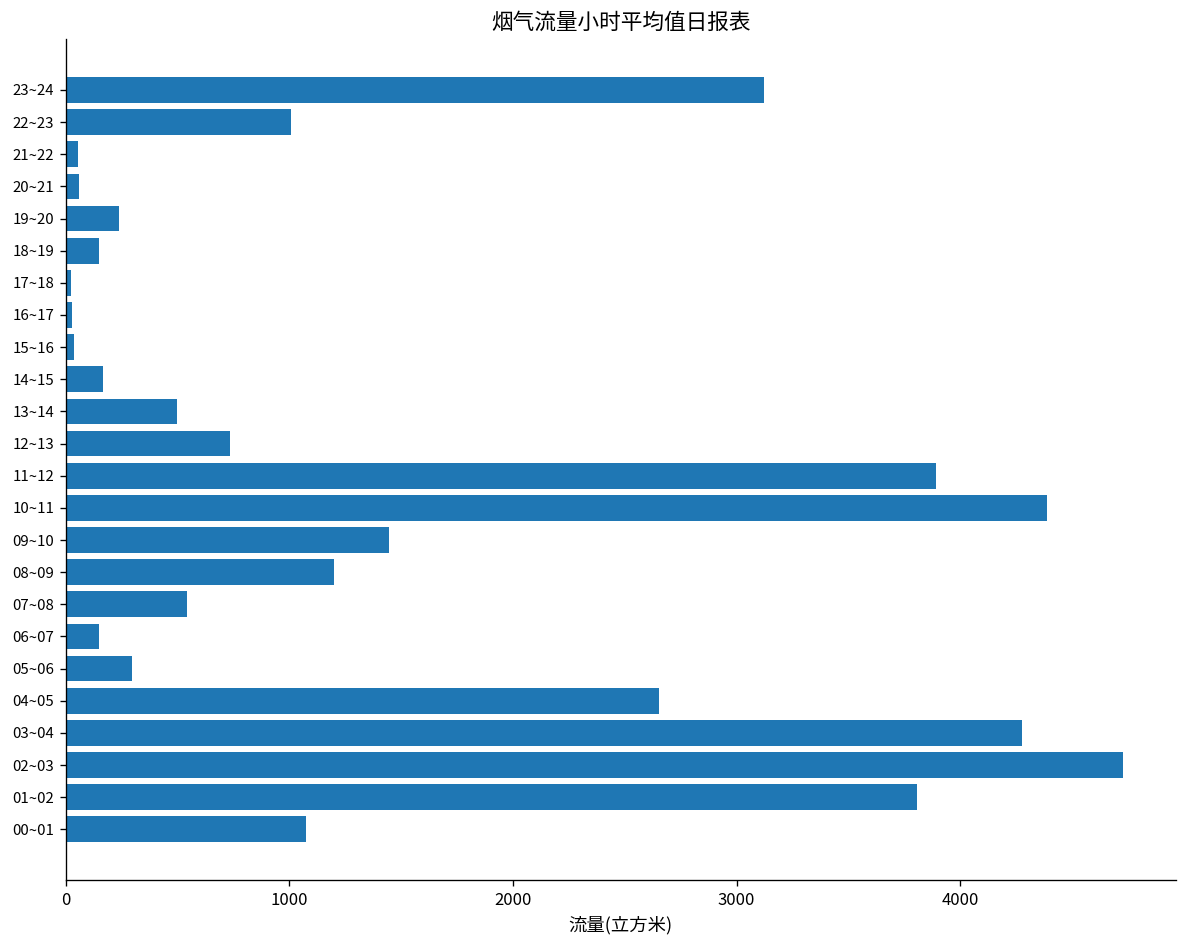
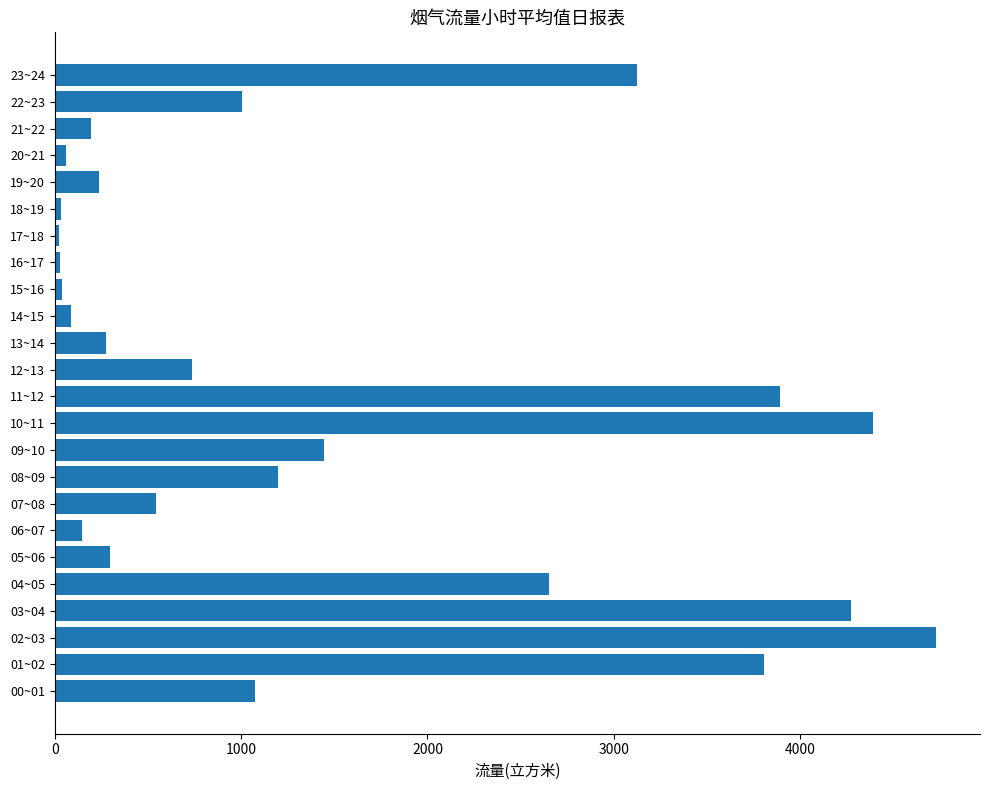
21~22: 60 -> 190
18~19: 150 -> 30
14~15: 160 -> 90
13~14: 500 -> 280
